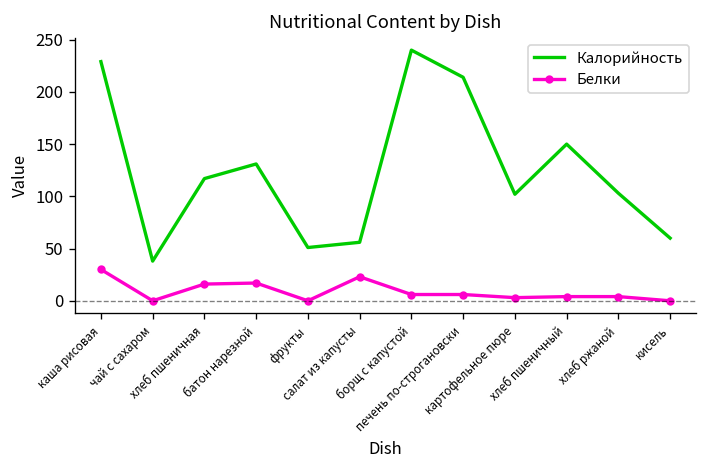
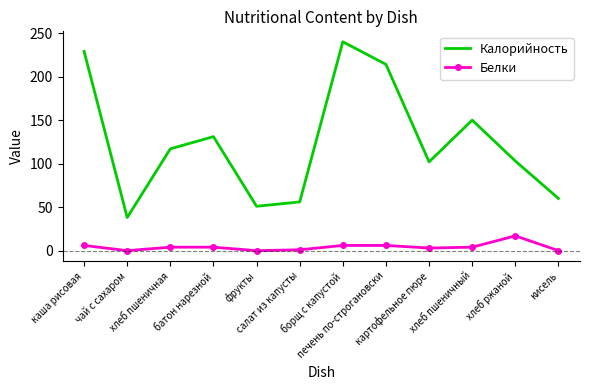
Белки, каша рисовая: 30 -> 10
Белки, хлеб пшеничная: 20 -> 0
Белки, батон нарезной: 20 -> 0
Белки, салат из капусты: 20 -> 0
Белки, хлеб ржаной: 0 -> 20
